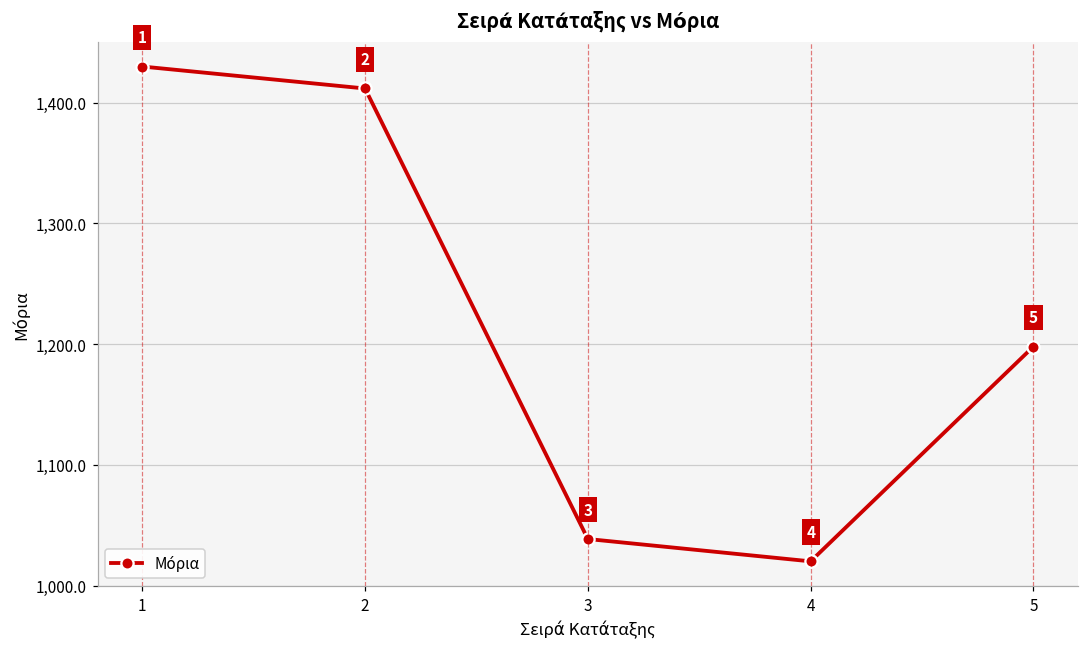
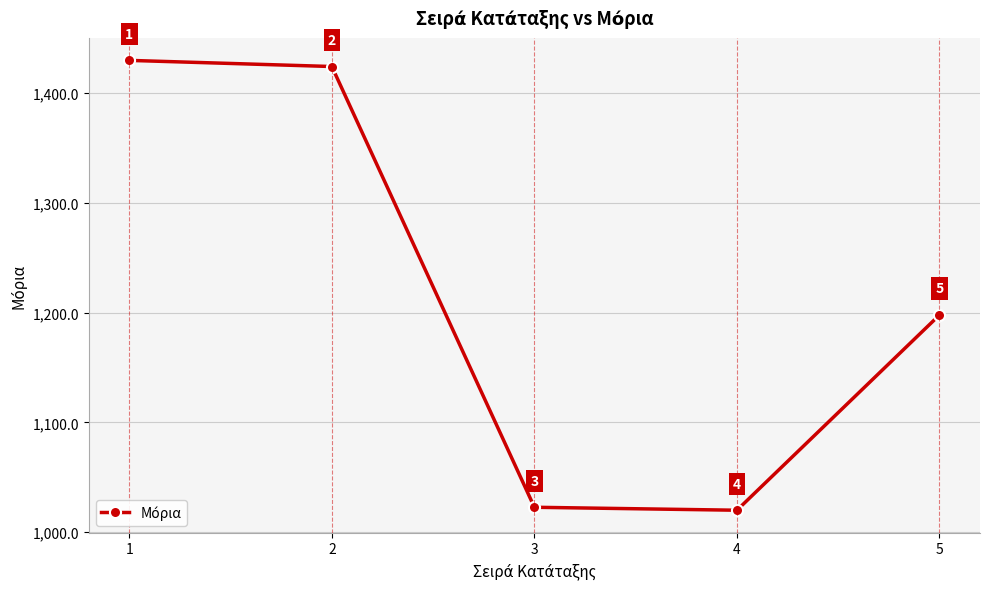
2: 1,412 -> 1,424
3: 1,039 -> 1,023
